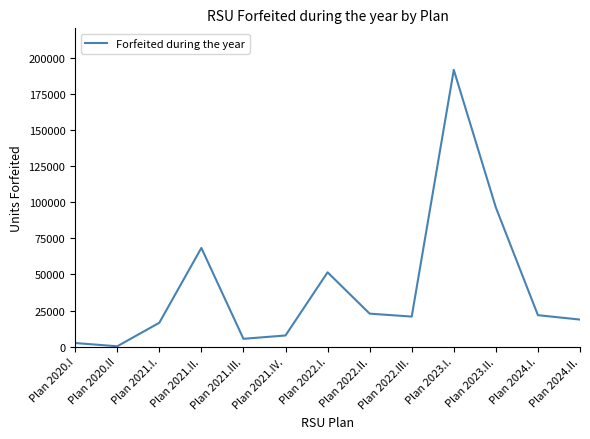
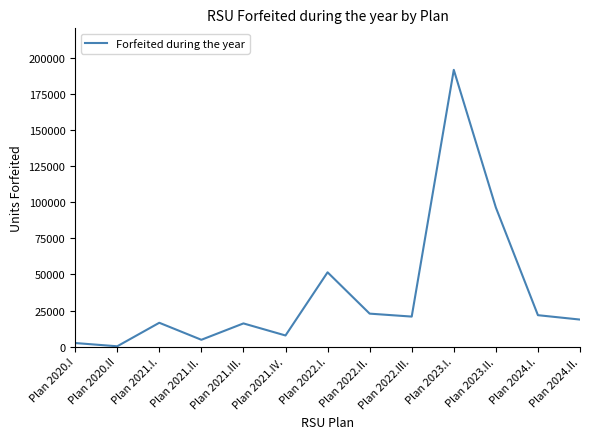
Plan 2021.II.: 68000 -> 5000
Plan 2021.III.: 5000 -> 16000
